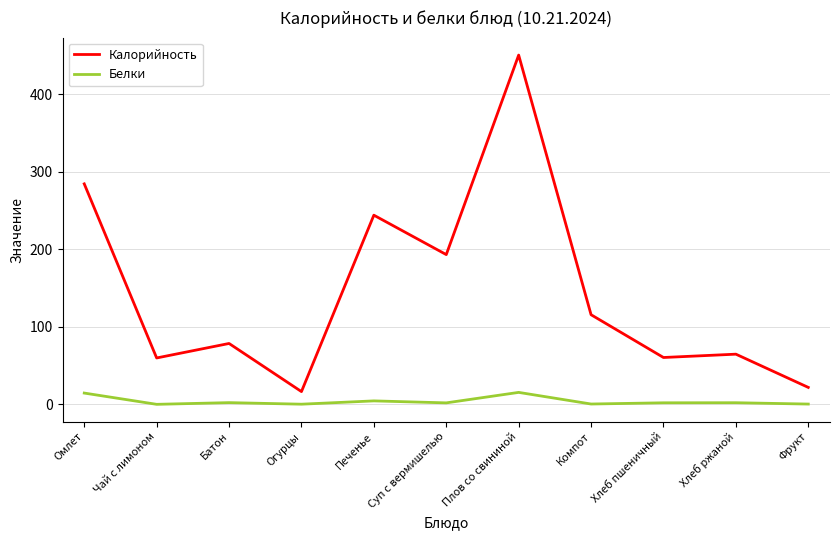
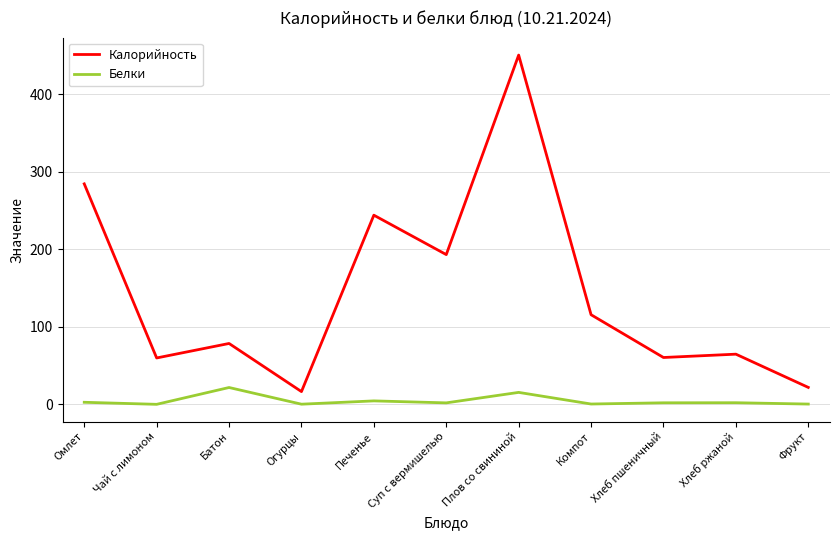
Белки, Омлет: 10 -> 0
Белки, Батон: 0 -> 20
